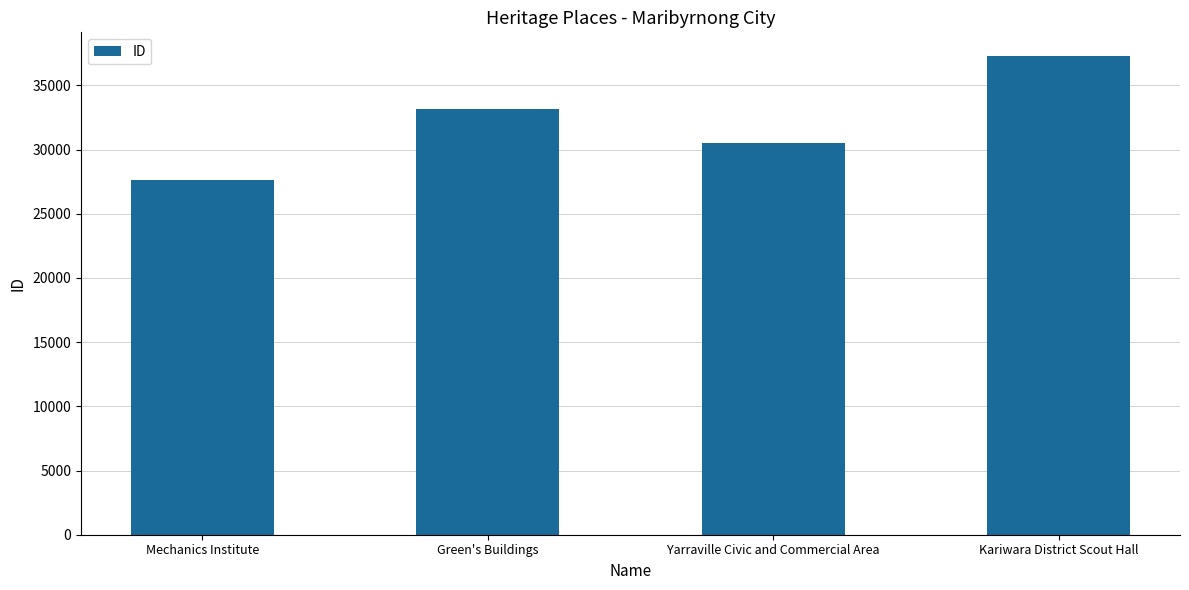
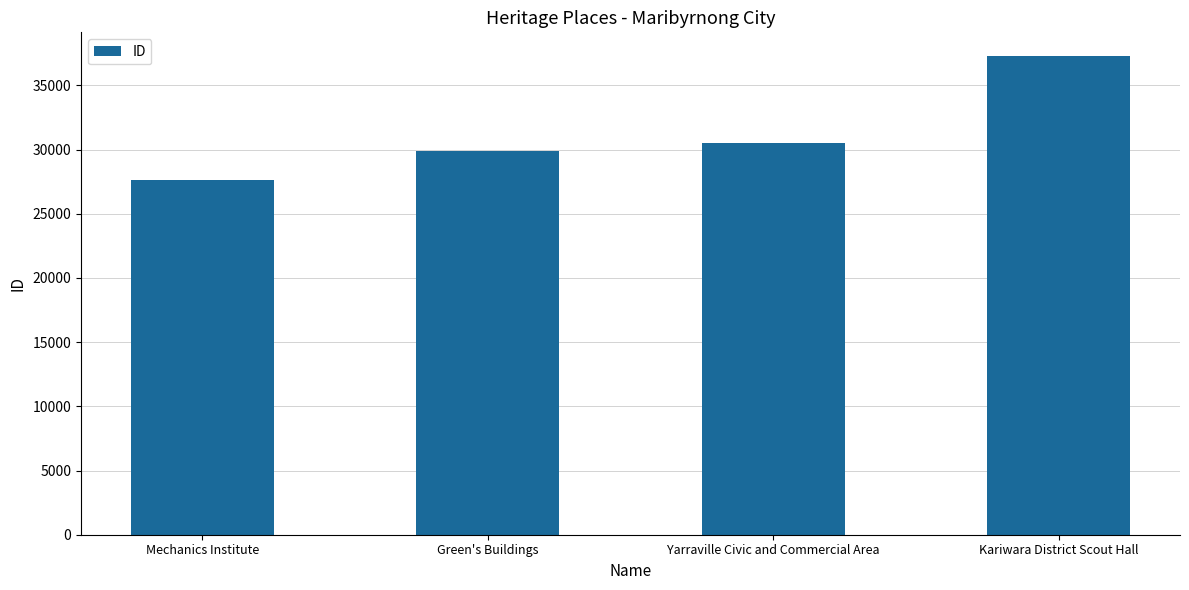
Green's Buildings: 33200 -> 29900
